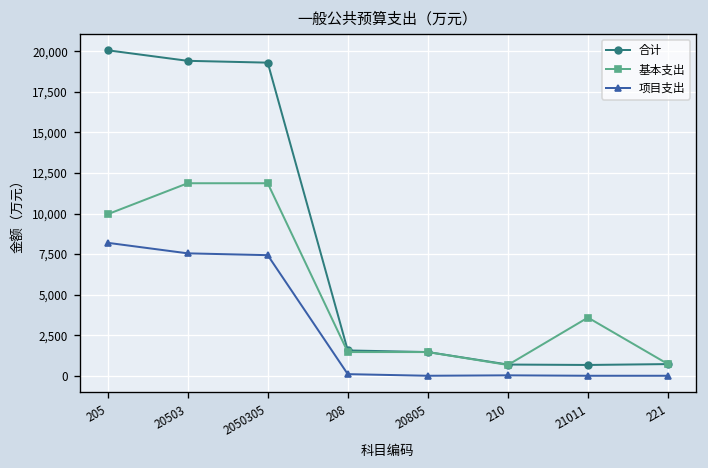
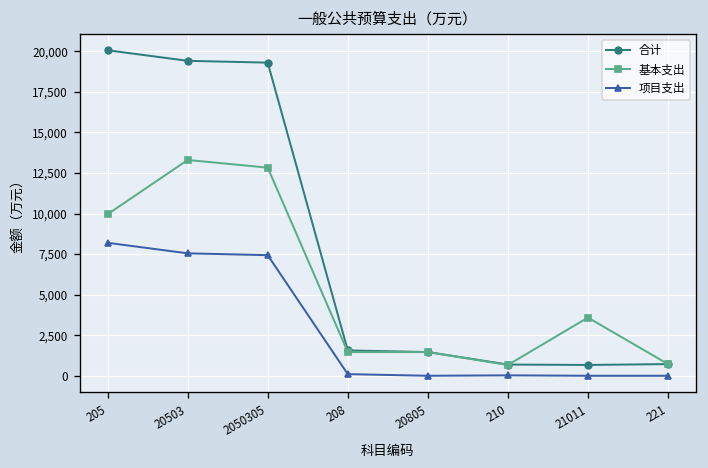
基本支出, 20503: 11,900 -> 13,300
基本支出, 2050305: 11,900 -> 12,800
